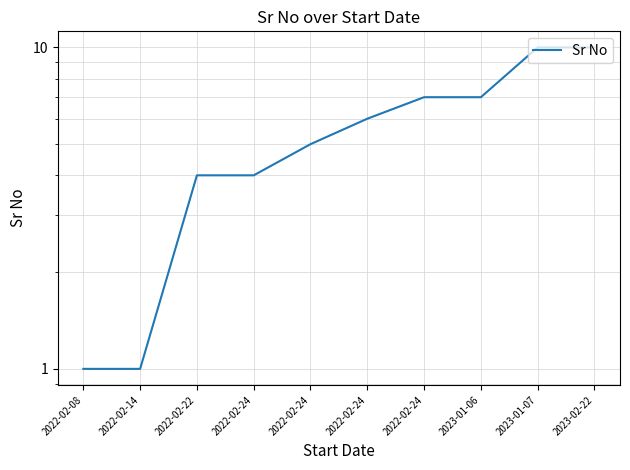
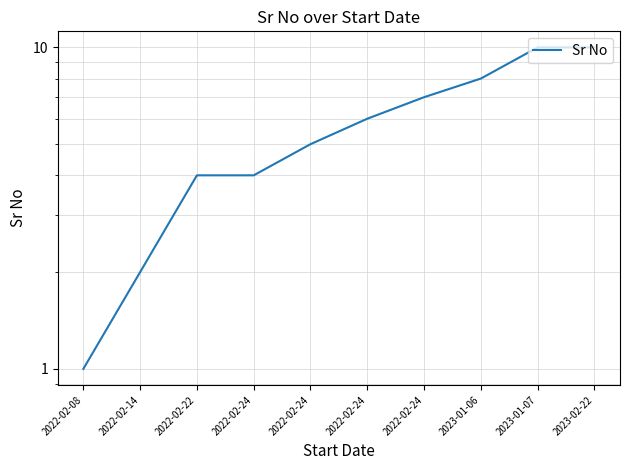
2022-02-14: 1 -> 2
2023-01-06: 7 -> 8
